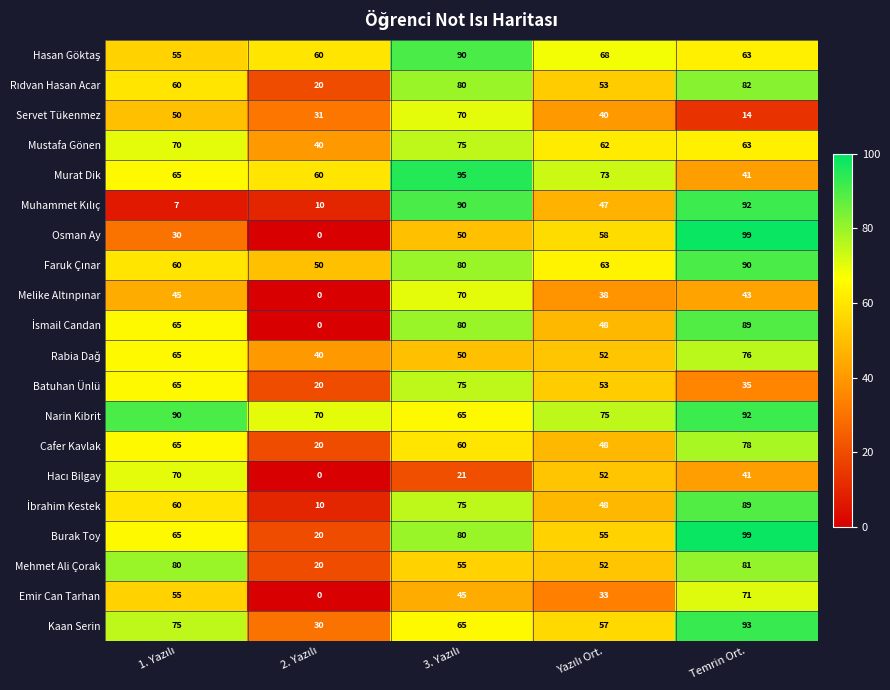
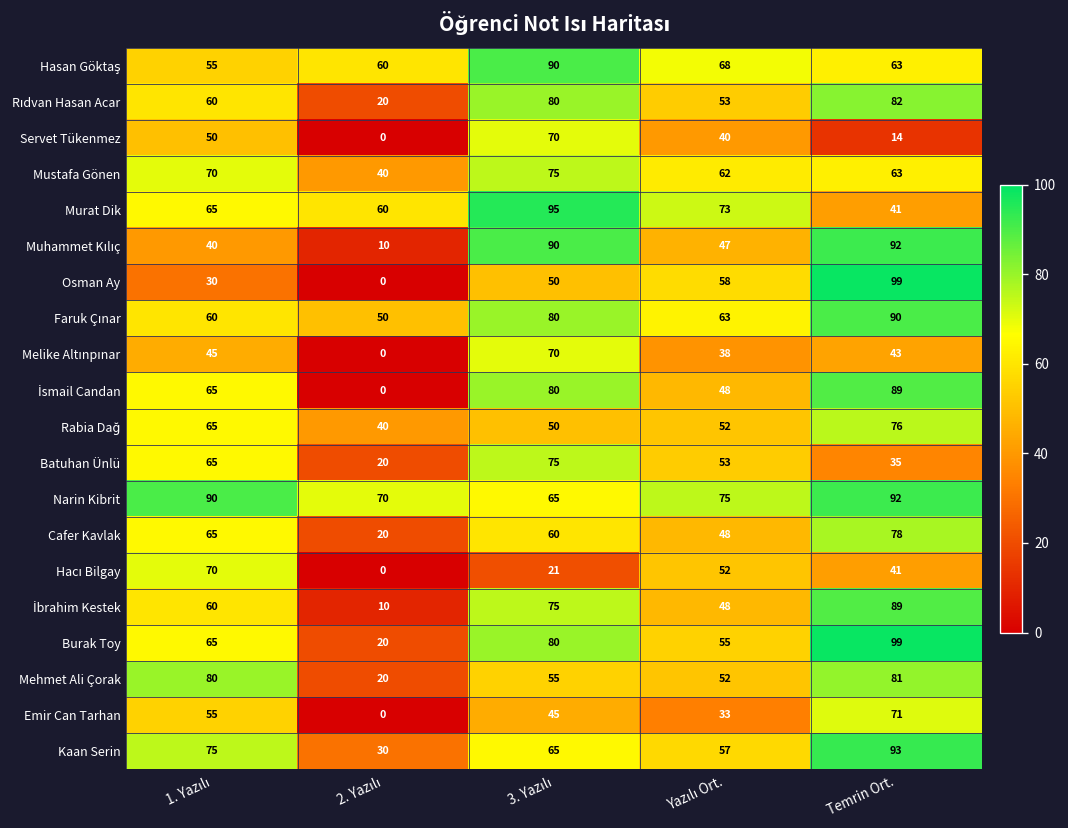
Servet Tükenmez, 2. Yazılı: 31 -> 0
Muhammet Kılıç, 1. Yazılı: 7 -> 40
